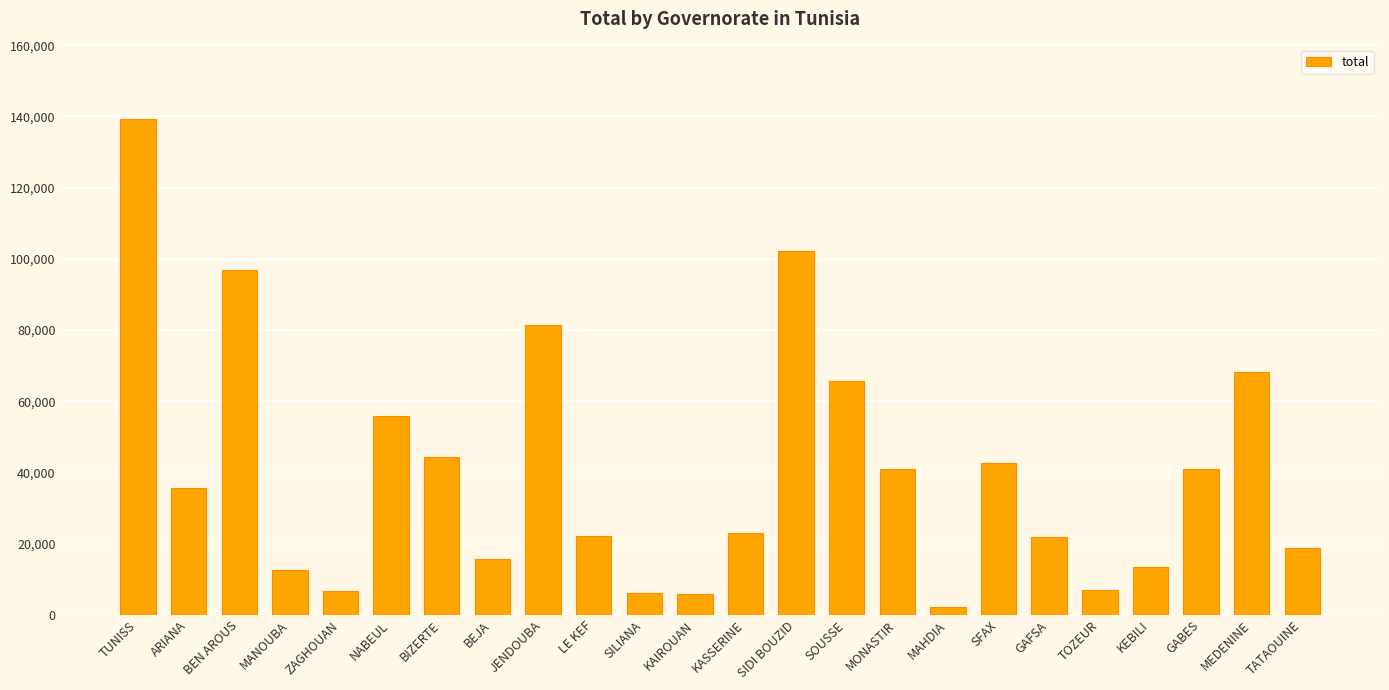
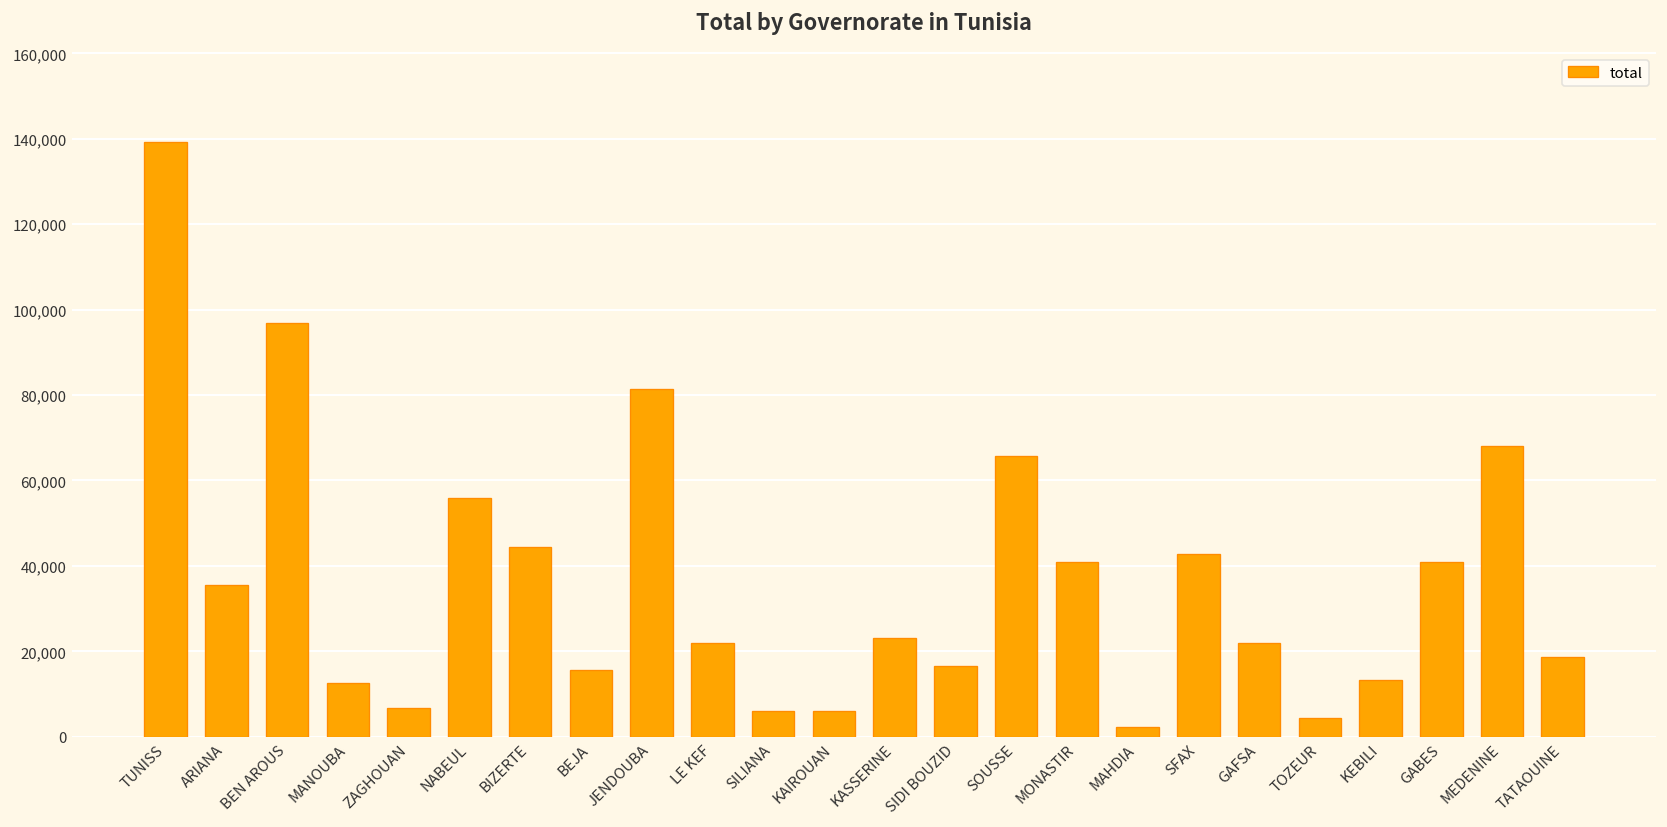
SIDI BOUZID: 102,000 -> 17,000
TOZEUR: 7,000 -> 5,000
